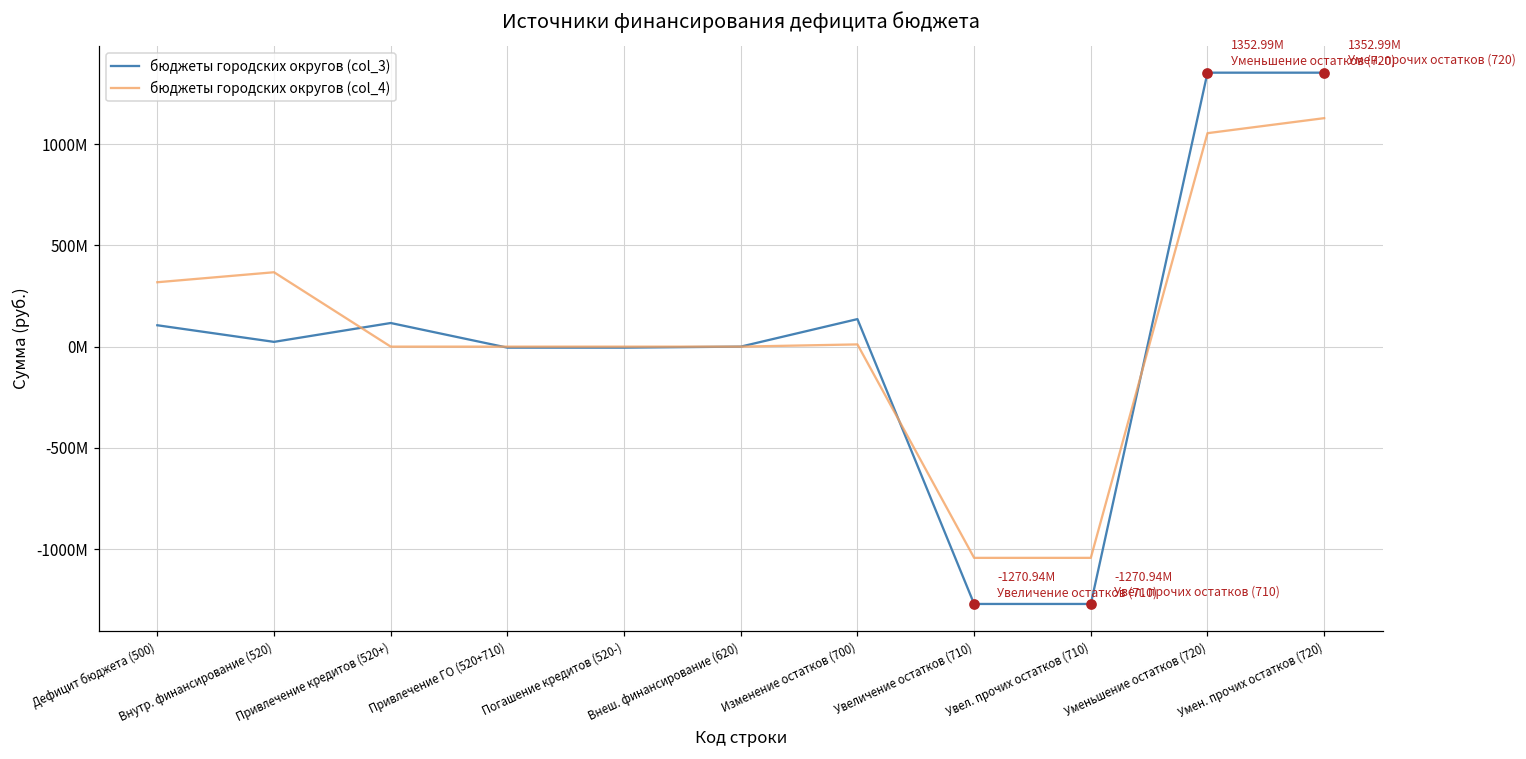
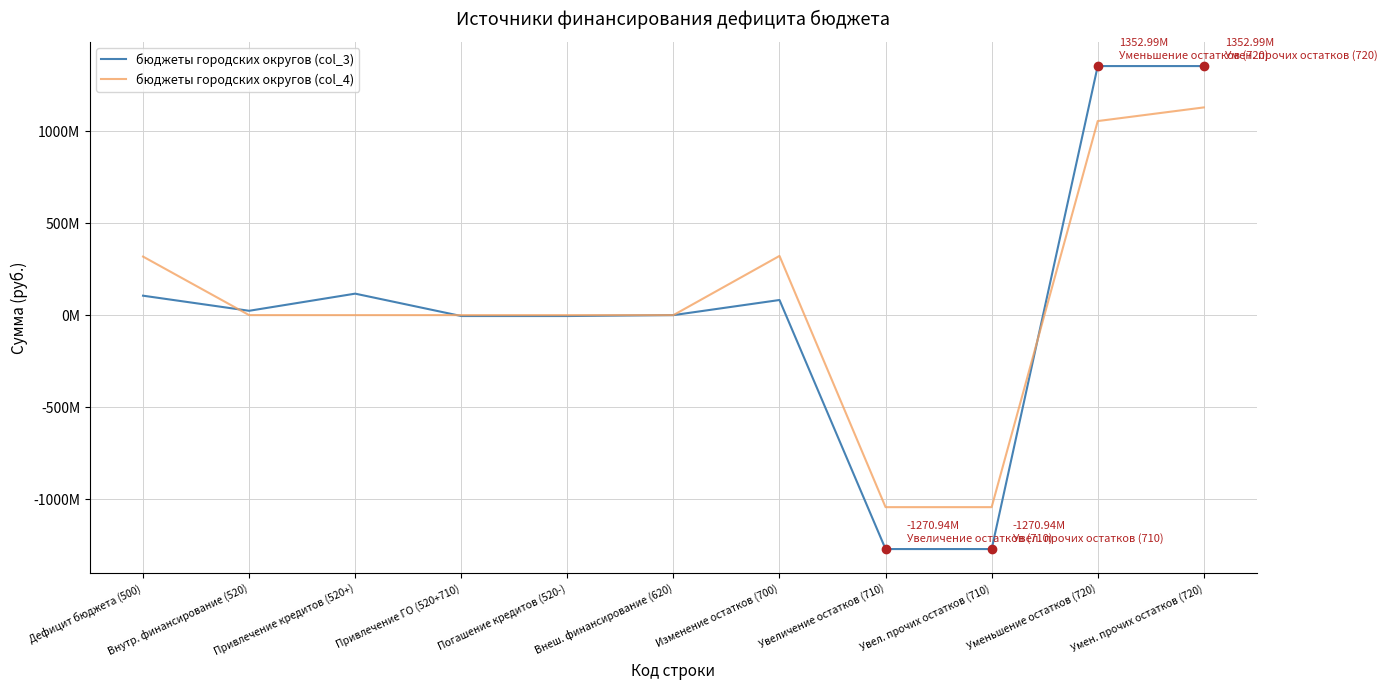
бюджеты городских округов (col_4), Внутр. финансирование (520): 370000000 -> 0
бюджеты городских округов (col_3), Изменение остатков (700): 140000000 -> 80000000
бюджеты городских округов (col_4), Изменение остатков (700): 10000000 -> 320000000
